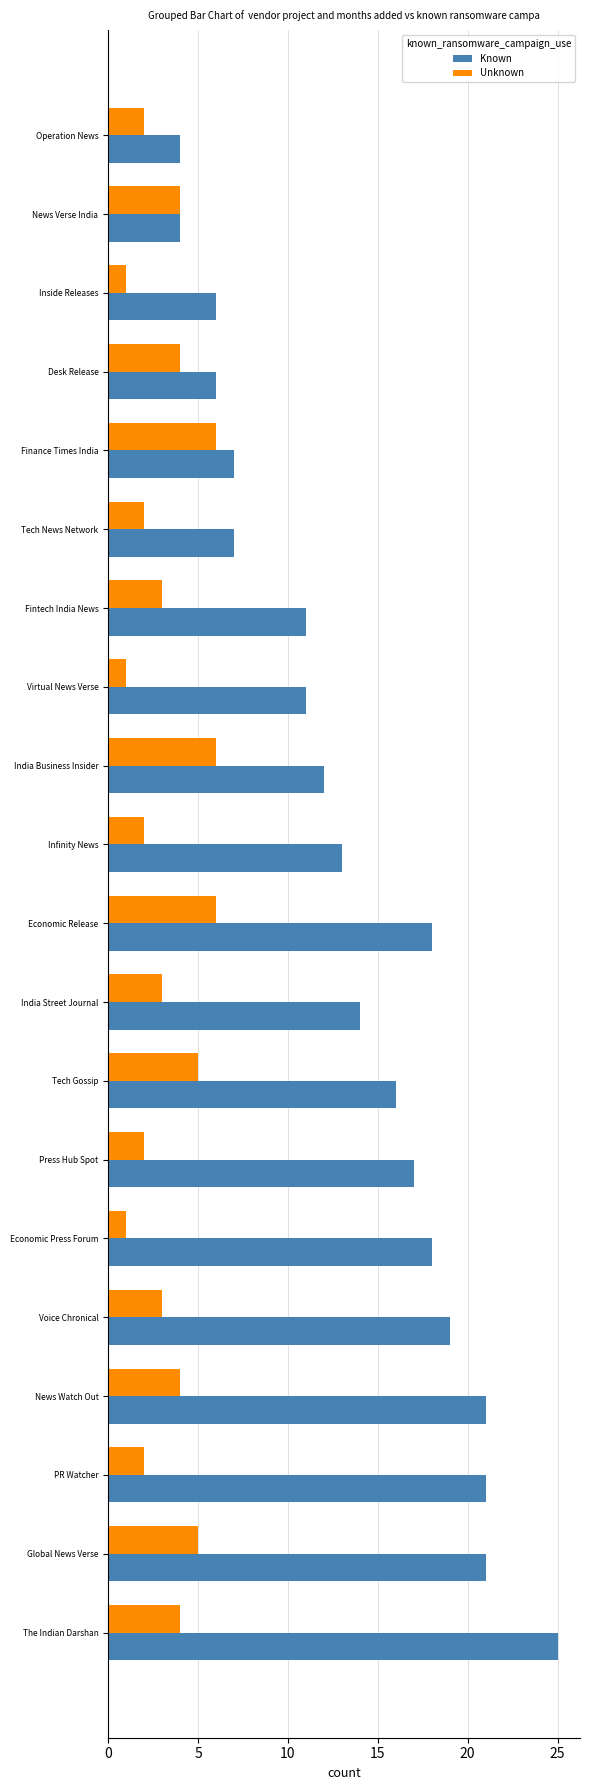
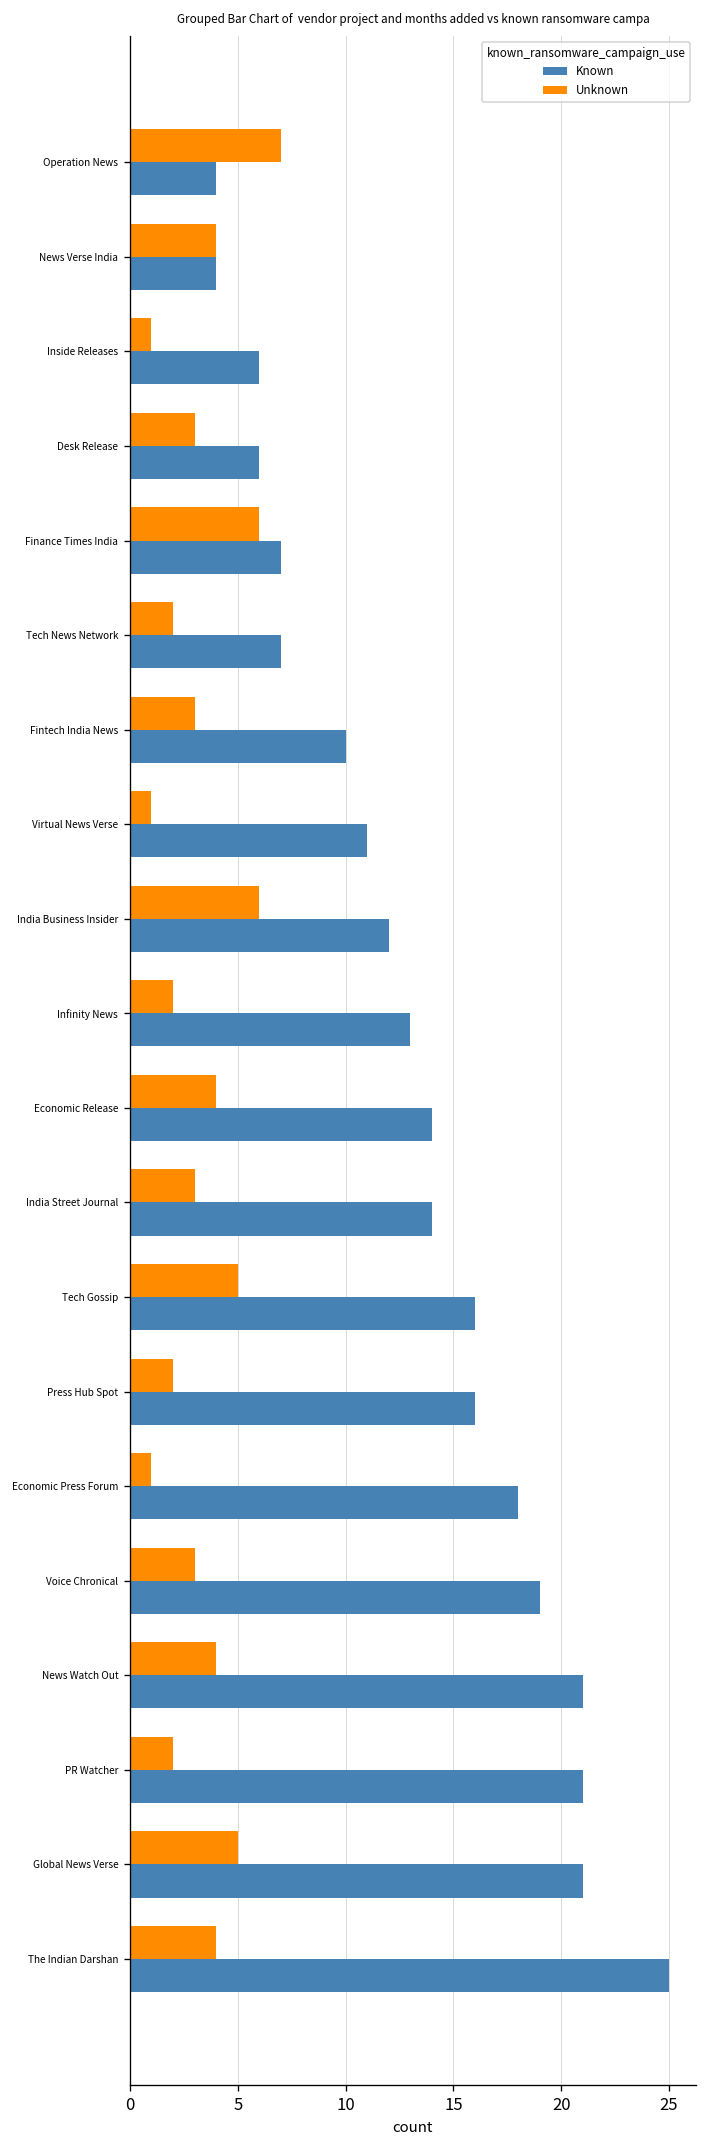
Unknown, Operation News: 2 -> 7
Unknown, Desk Release: 4 -> 3
Known, Fintech India News: 11 -> 10
Unknown, Economic Release: 6 -> 4
Known, Economic Release: 18 -> 14
Known, Press Hub Spot: 17 -> 16
